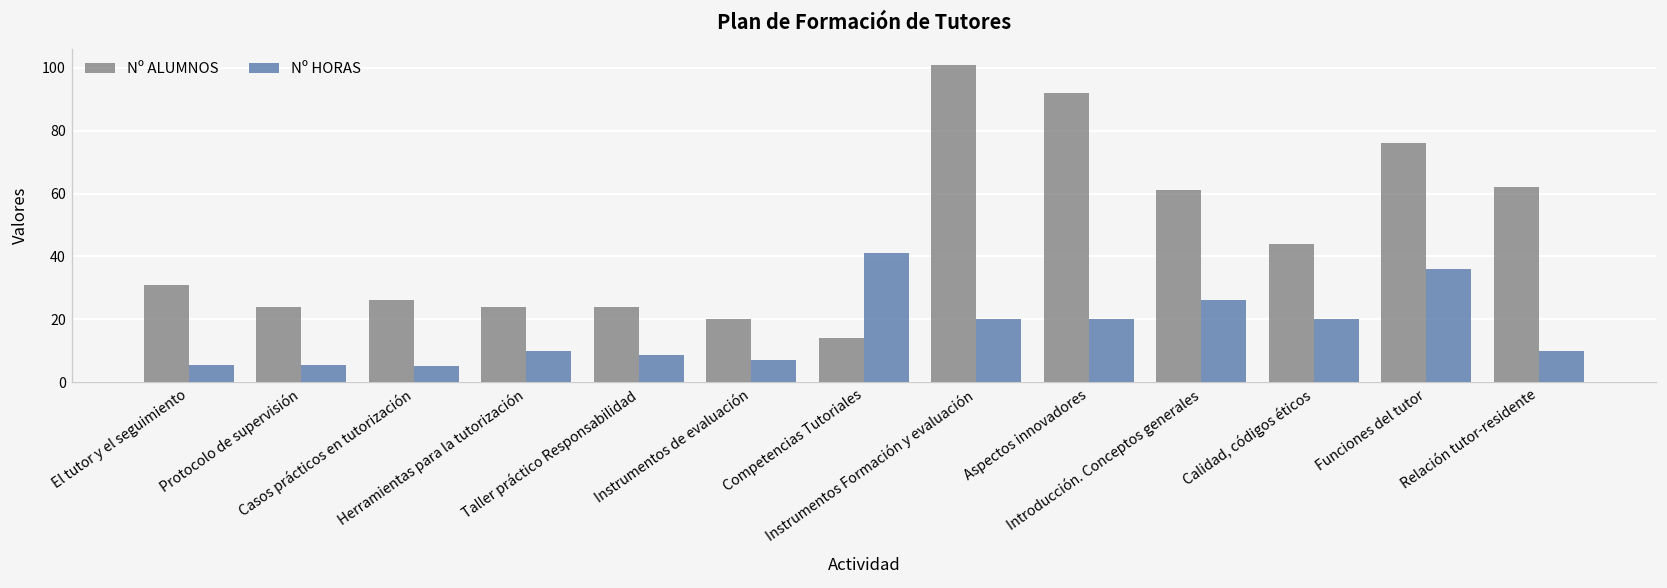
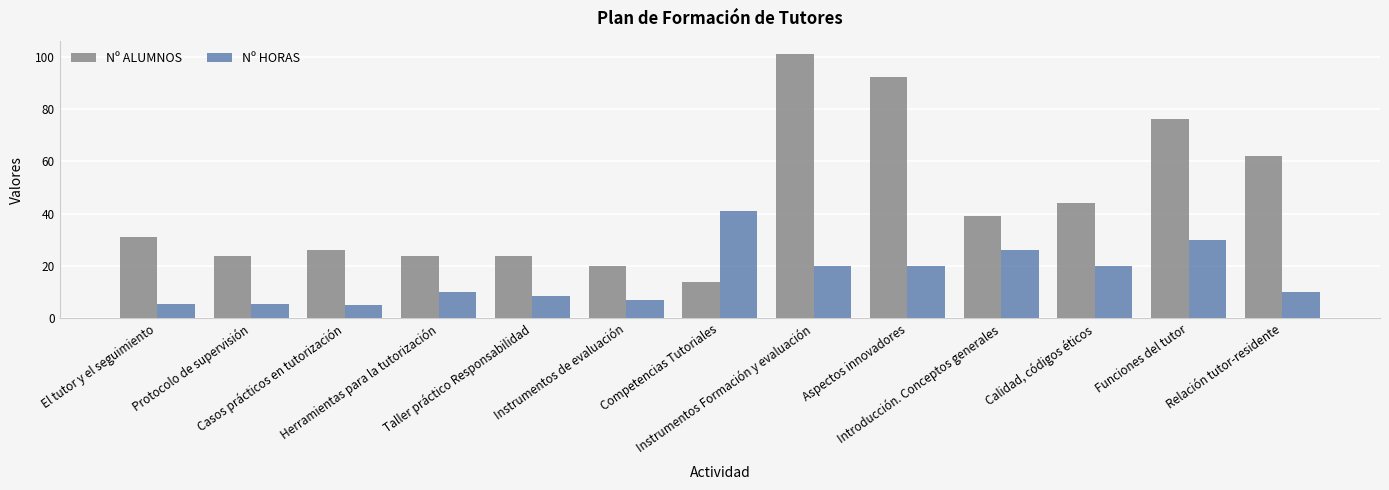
Nº ALUMNOS, Introducción. Conceptos generales: 61 -> 39
Nº HORAS, Funciones del tutor: 36 -> 30
